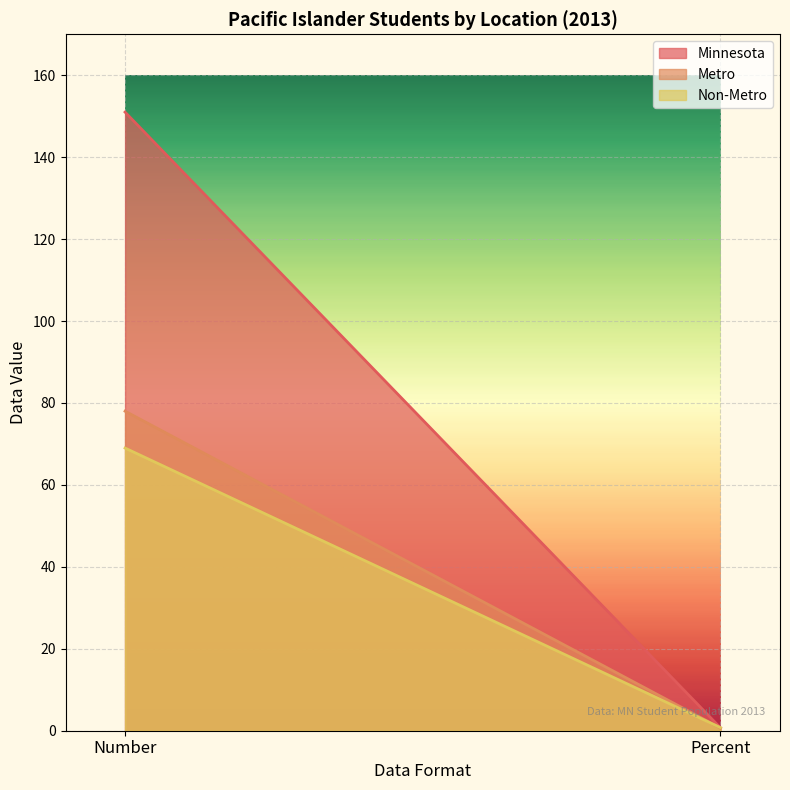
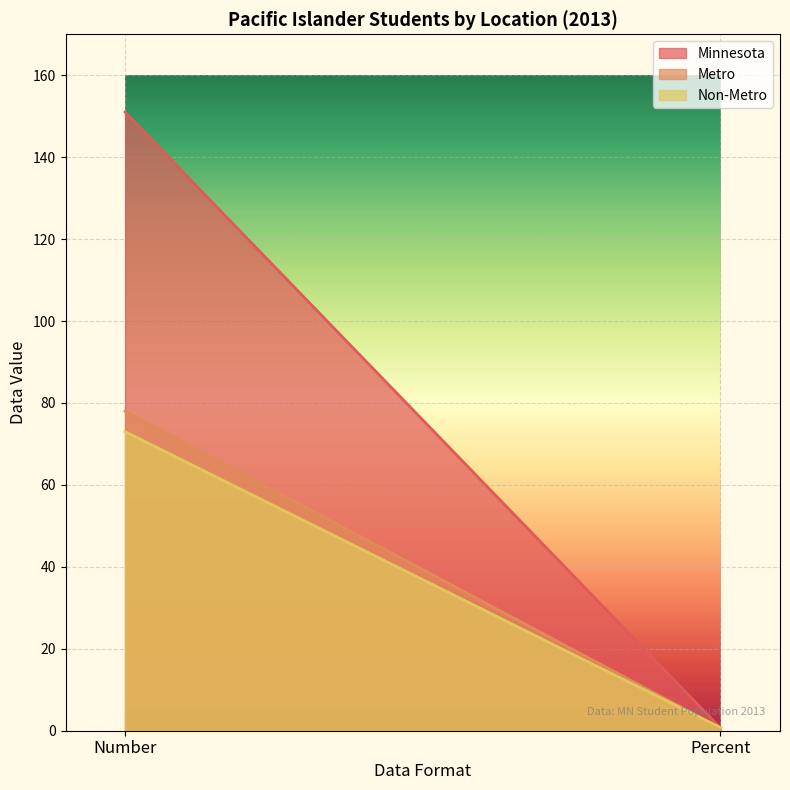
Non-Metro, Number: 69 -> 73
